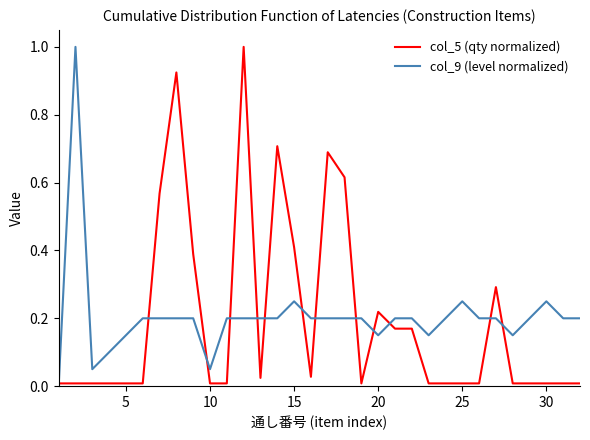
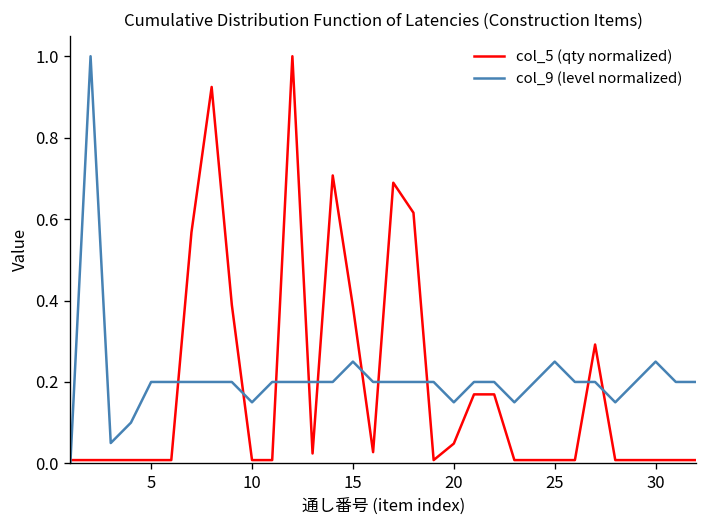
col_9 (level normalized), 5: 0.15 -> 0.20
col_9 (level normalized), 10: 0.05 -> 0.15
col_5 (qty normalized), 15: 0.41 -> 0.39
col_5 (qty normalized), 20: 0.22 -> 0.05
